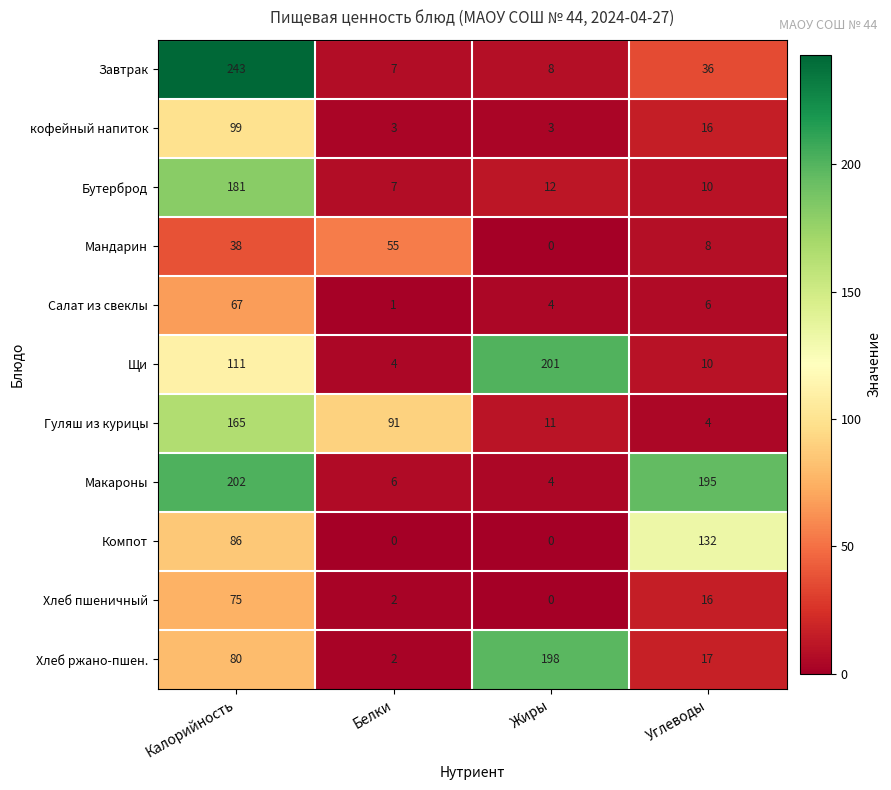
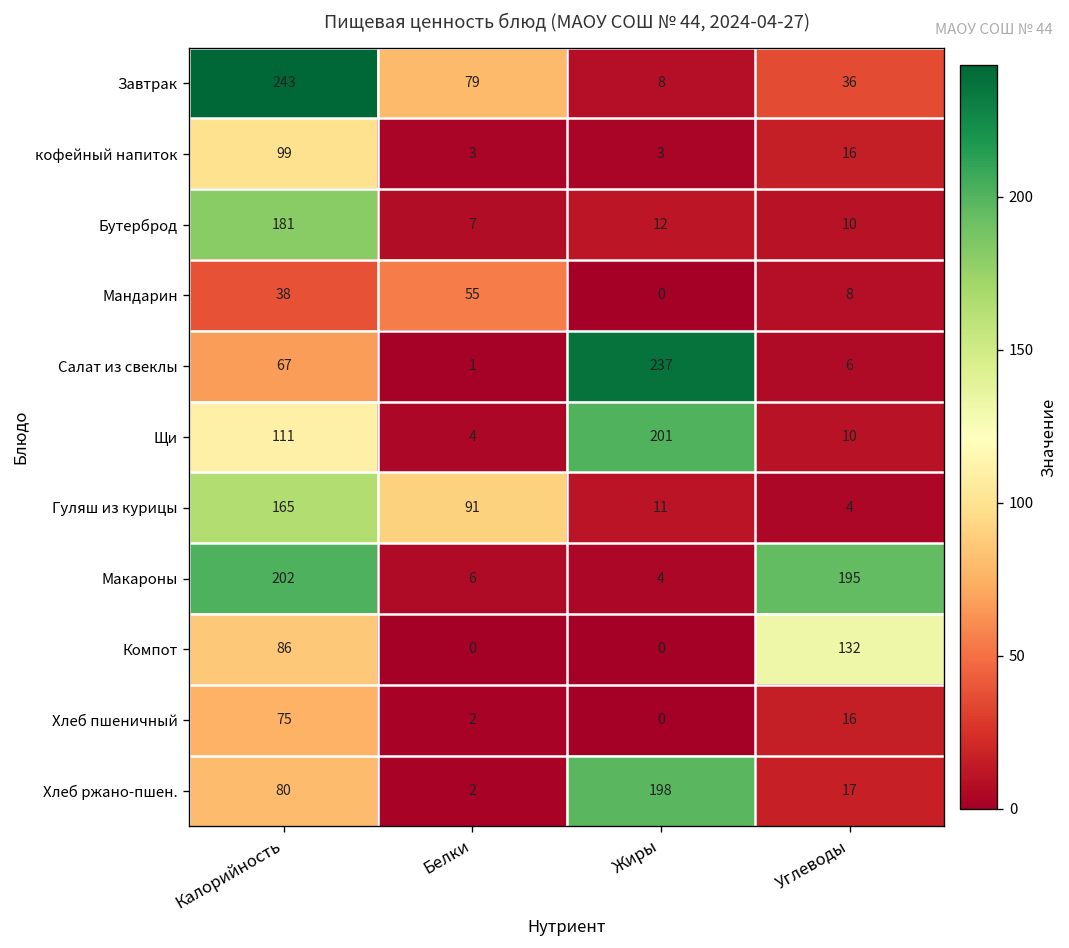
Завтрак, Белки: 7 -> 79
Салат из свеклы, Жиры: 4 -> 237
